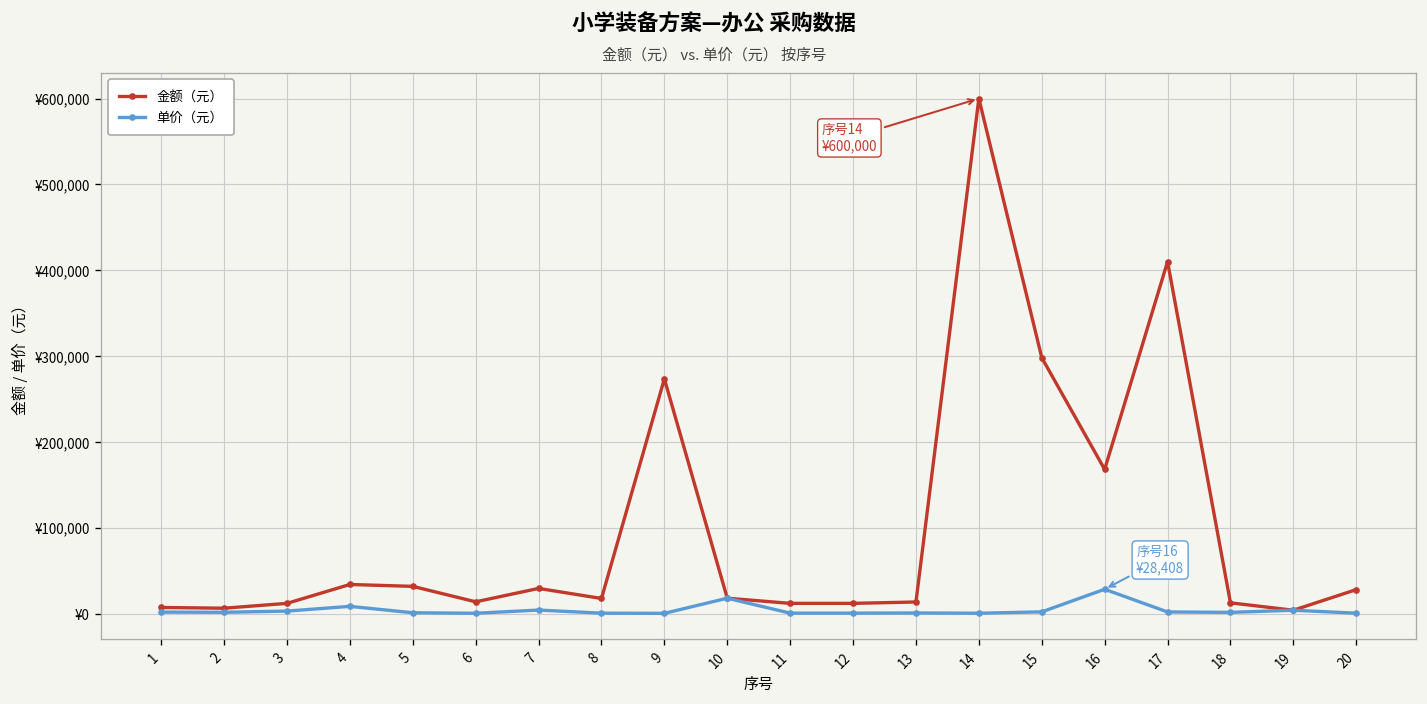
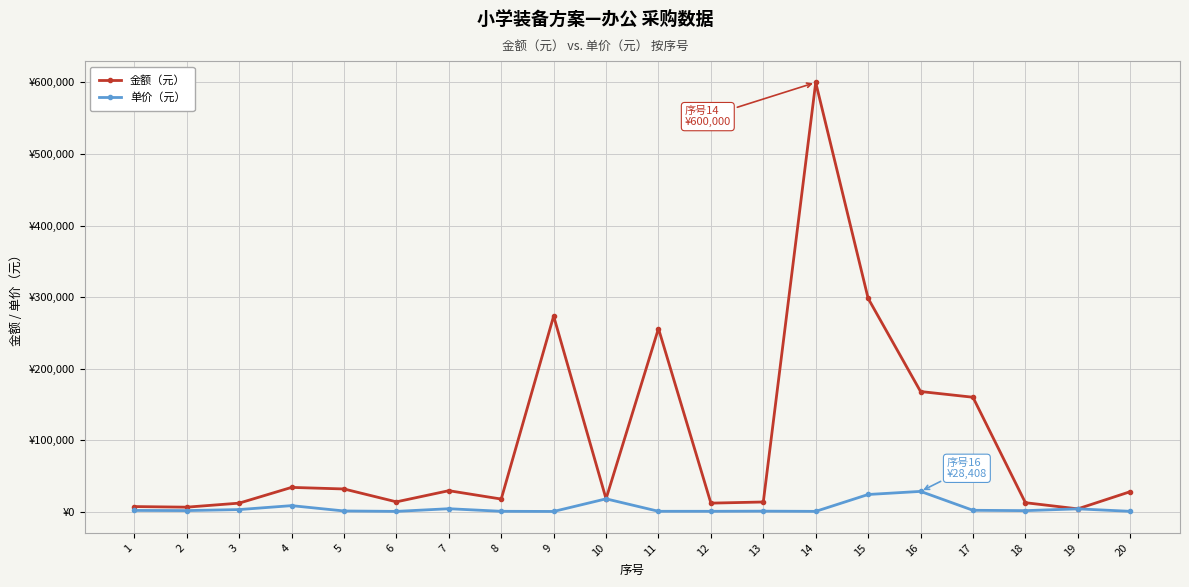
金额（元）, 11: ¥10,000 -> ¥260,000
单价（元）, 15: ¥0 -> ¥20,000
金额（元）, 17: ¥410,000 -> ¥160,000
